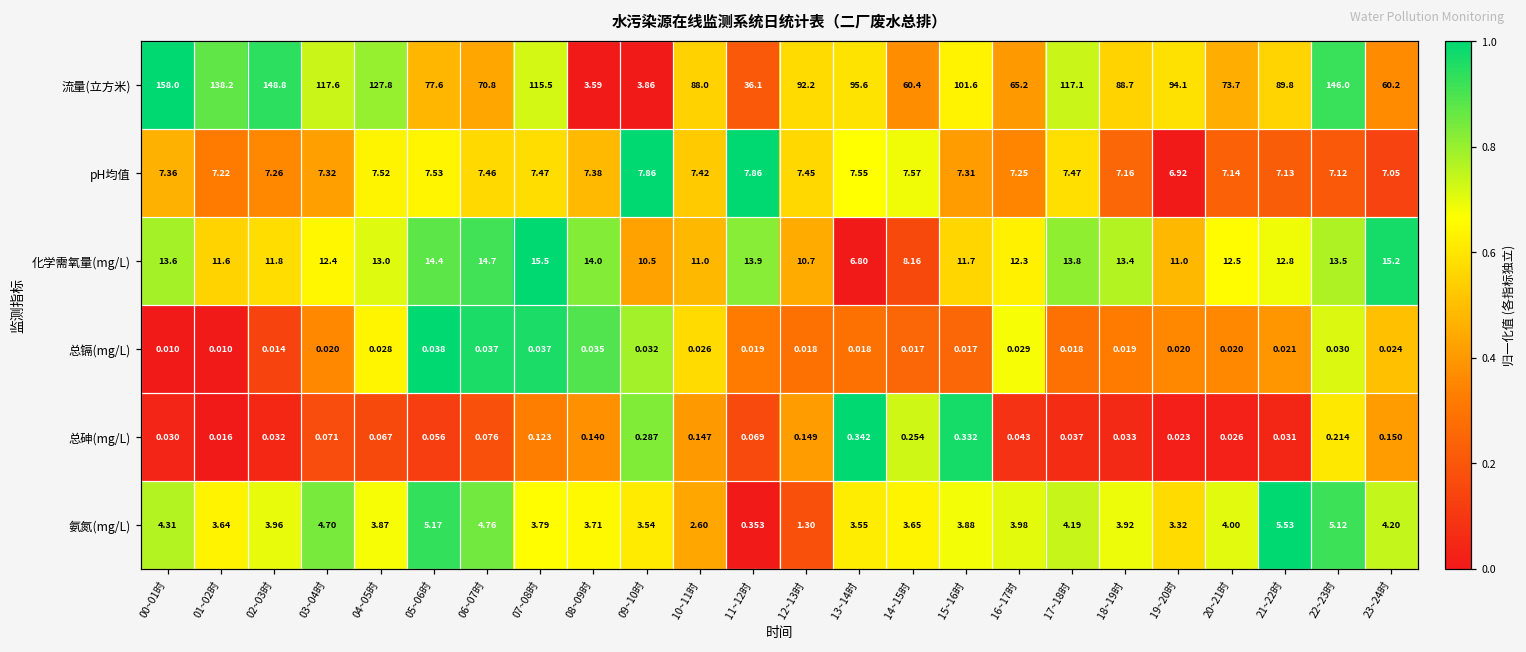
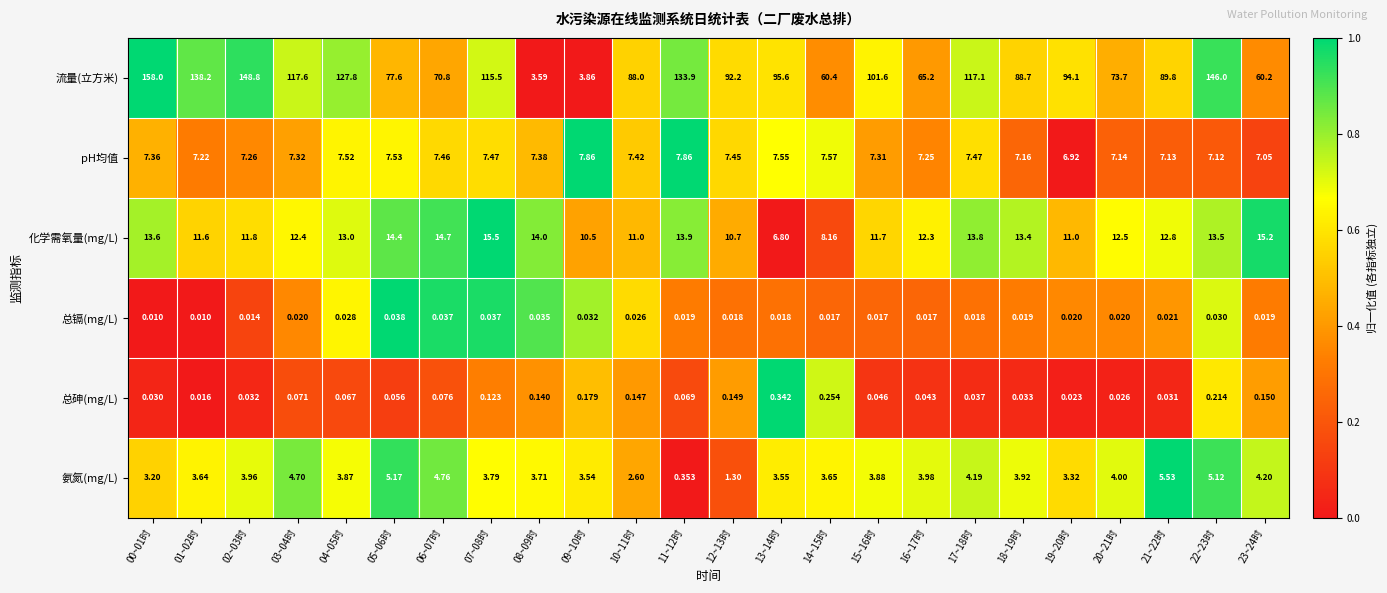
流量(立方米), 11~12时: 36.1 -> 133.9
总镉(mg/L), 16~17时: 0.029 -> 0.017
总镉(mg/L), 23~24时: 0.024 -> 0.019
总砷(mg/L), 09~10时: 0.287 -> 0.179
总砷(mg/L), 15~16时: 0.332 -> 0.046
氨氮(mg/L), 00~01时: 4.31 -> 3.20
